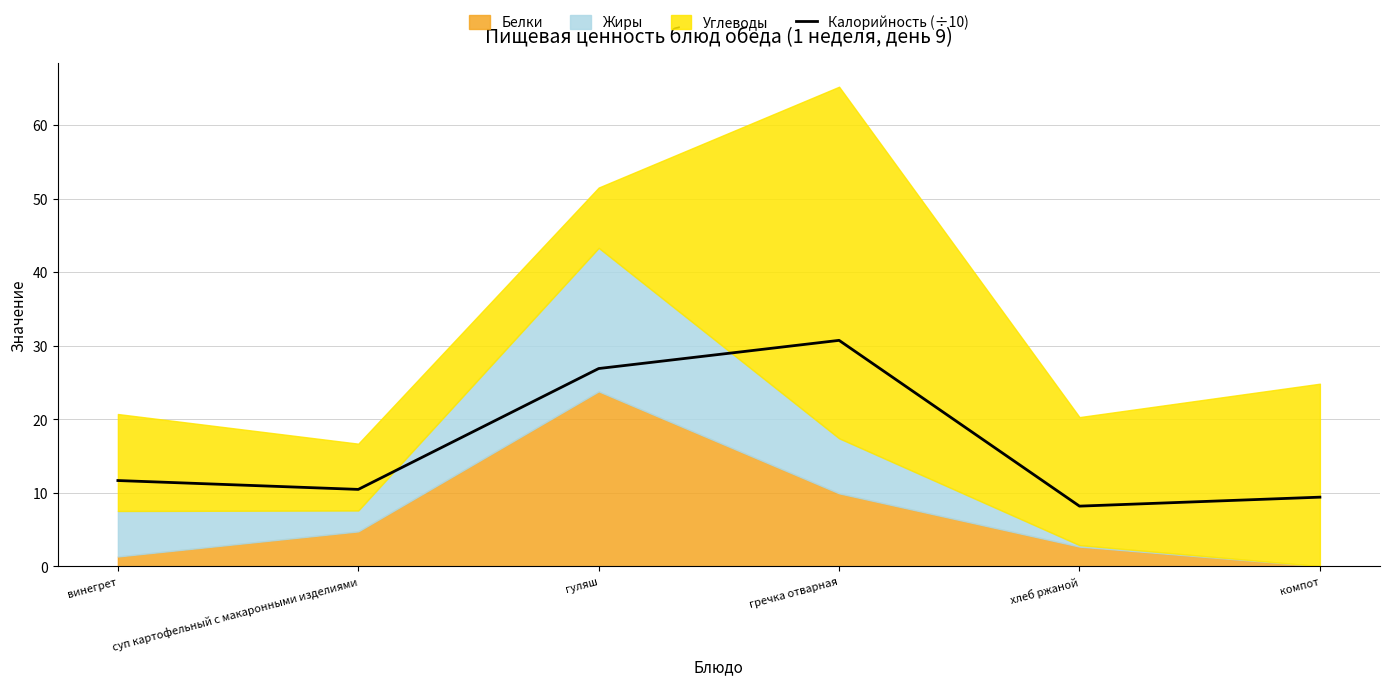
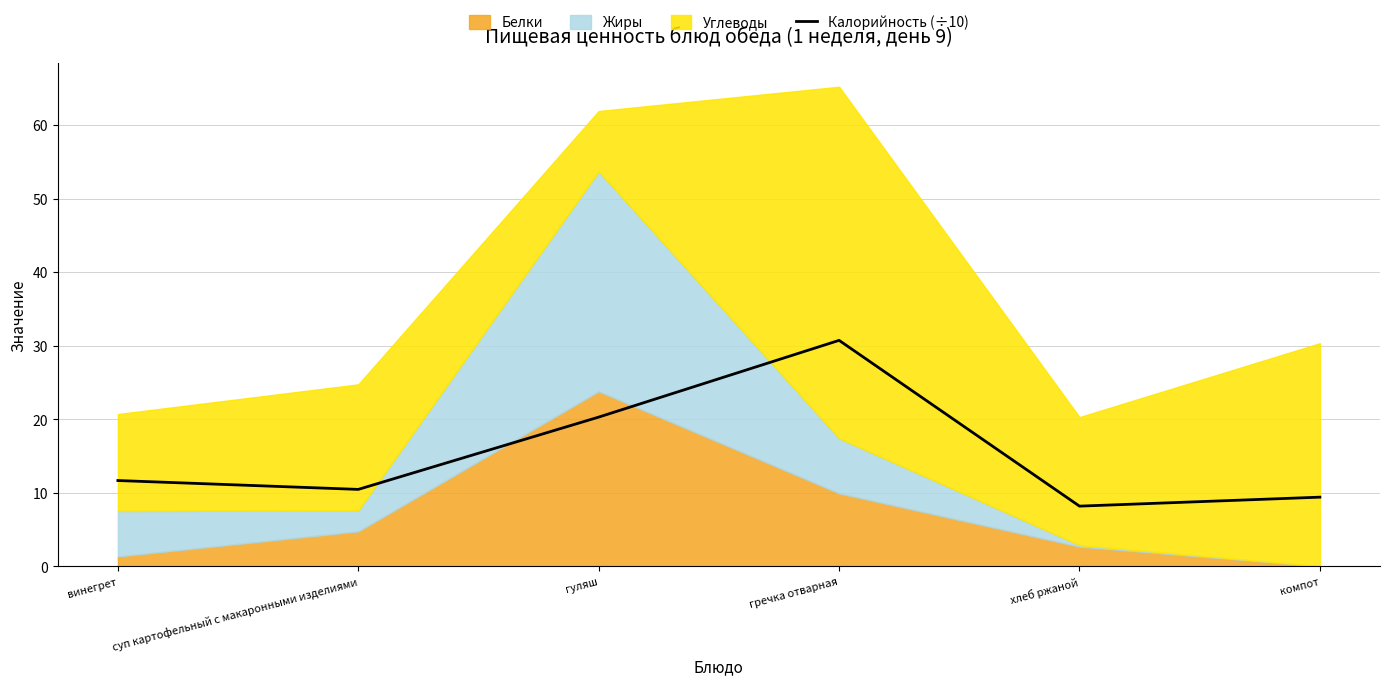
Углеводы, суп картофельный с макаронными изделиями: 9 -> 17
Калорийность (÷10), гуляш: 27 -> 20
Жиры, гуляш: 19 -> 30
Углеводы, компот: 25 -> 30
